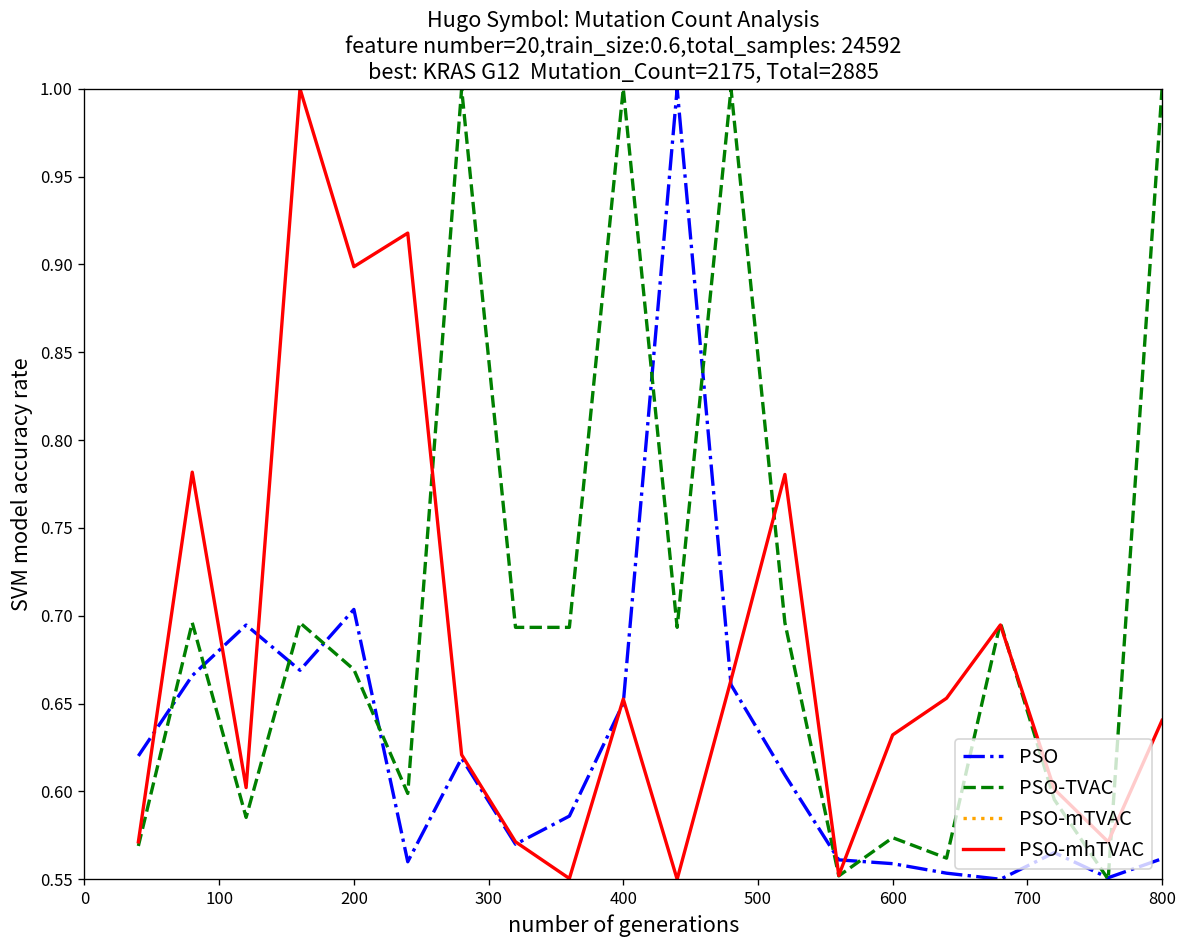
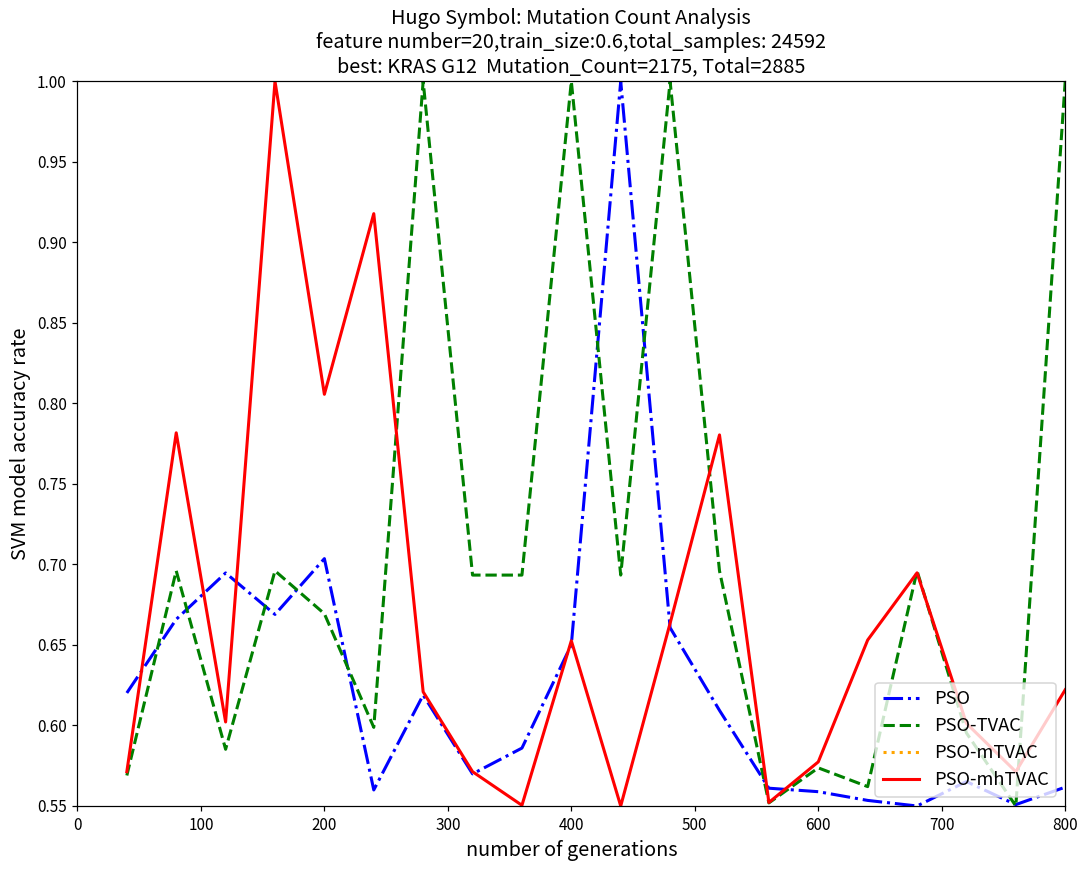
PSO-mhTVAC, 200: 0.899 -> 0.806
PSO-mhTVAC, 600: 0.632 -> 0.577
PSO-mhTVAC, 800: 0.640 -> 0.622
